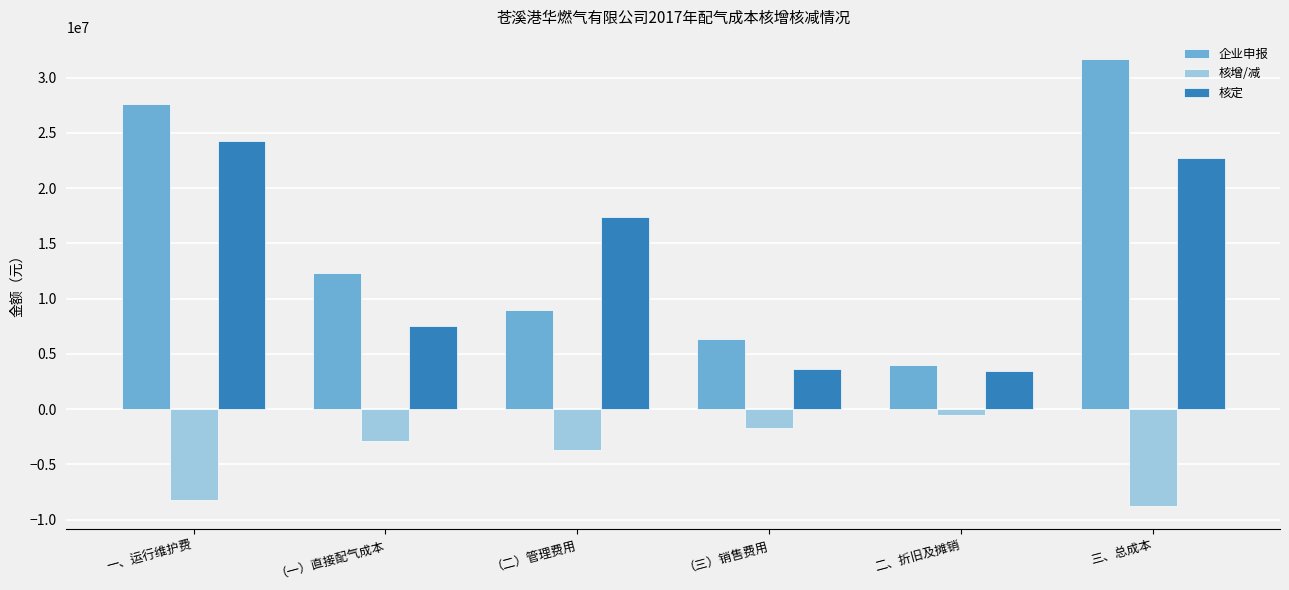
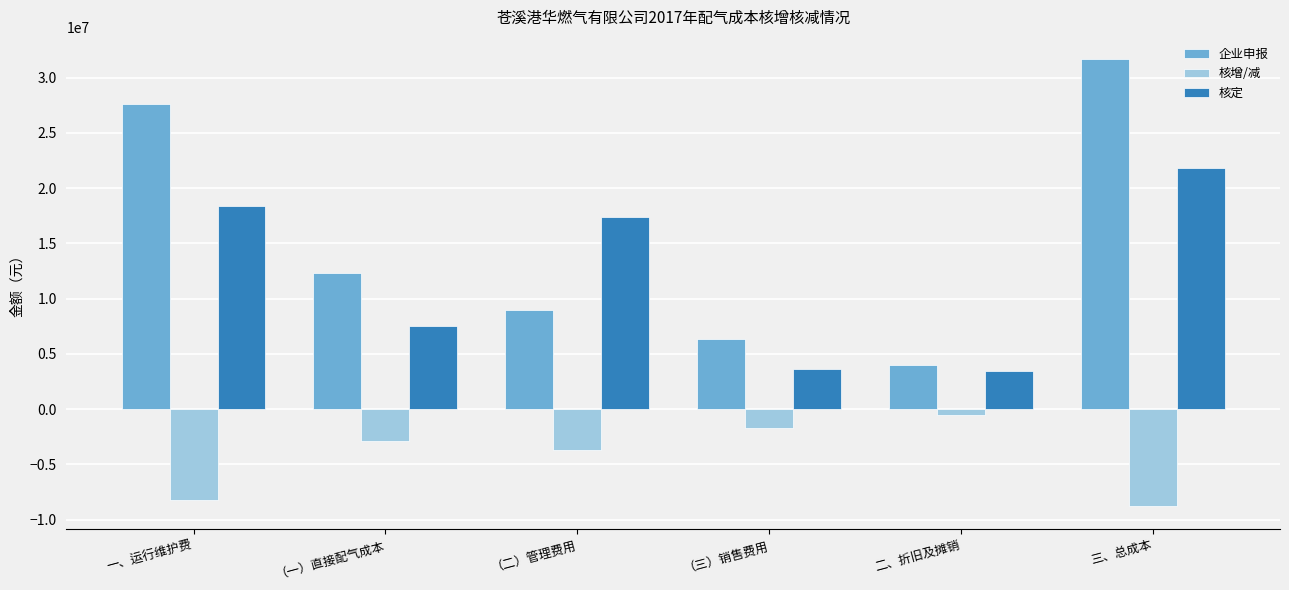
核定, 一、运行维护费: 24300000 -> 18400000
核定, 三、总成本: 22700000 -> 21900000
